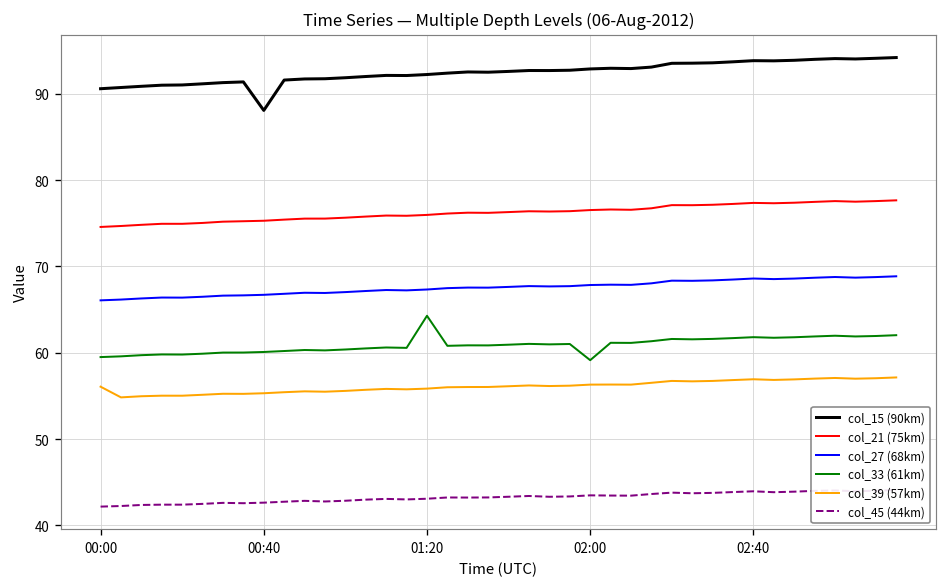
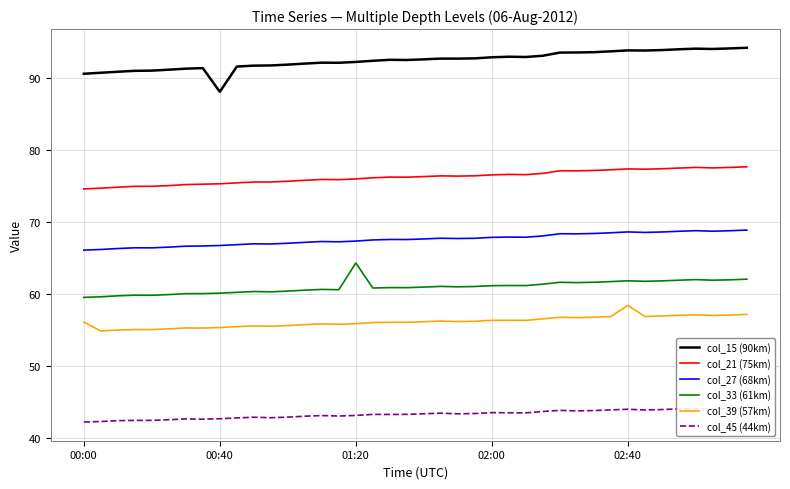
col_33 (61km), 02:00: 59 -> 61
col_39 (57km), 02:40: 57 -> 58
